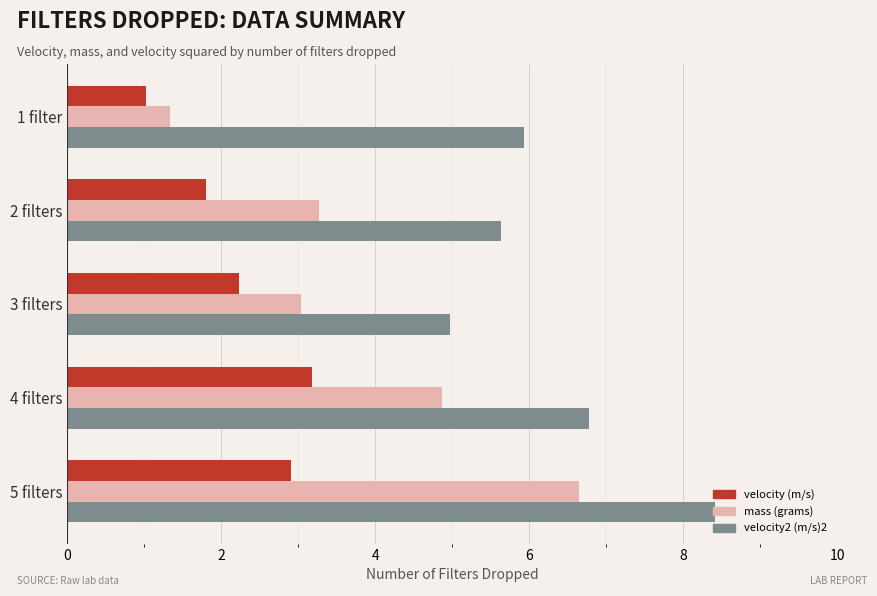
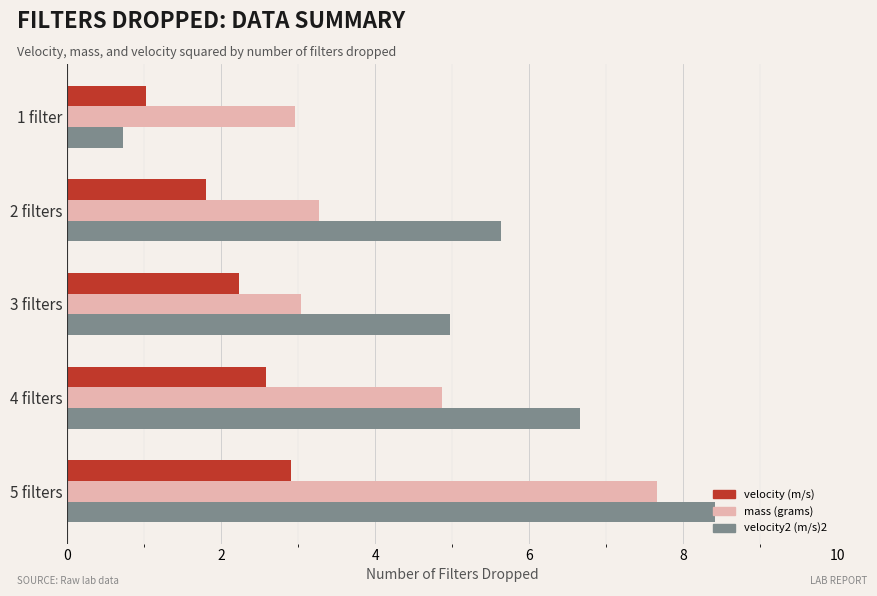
mass (grams), 1 filter: 1.3 -> 3.0
velocity2 (m/s)2, 1 filter: 5.9 -> 0.7
velocity (m/s), 4 filters: 3.2 -> 2.6
velocity2 (m/s)2, 4 filters: 6.8 -> 6.7
mass (grams), 5 filters: 6.6 -> 7.7
